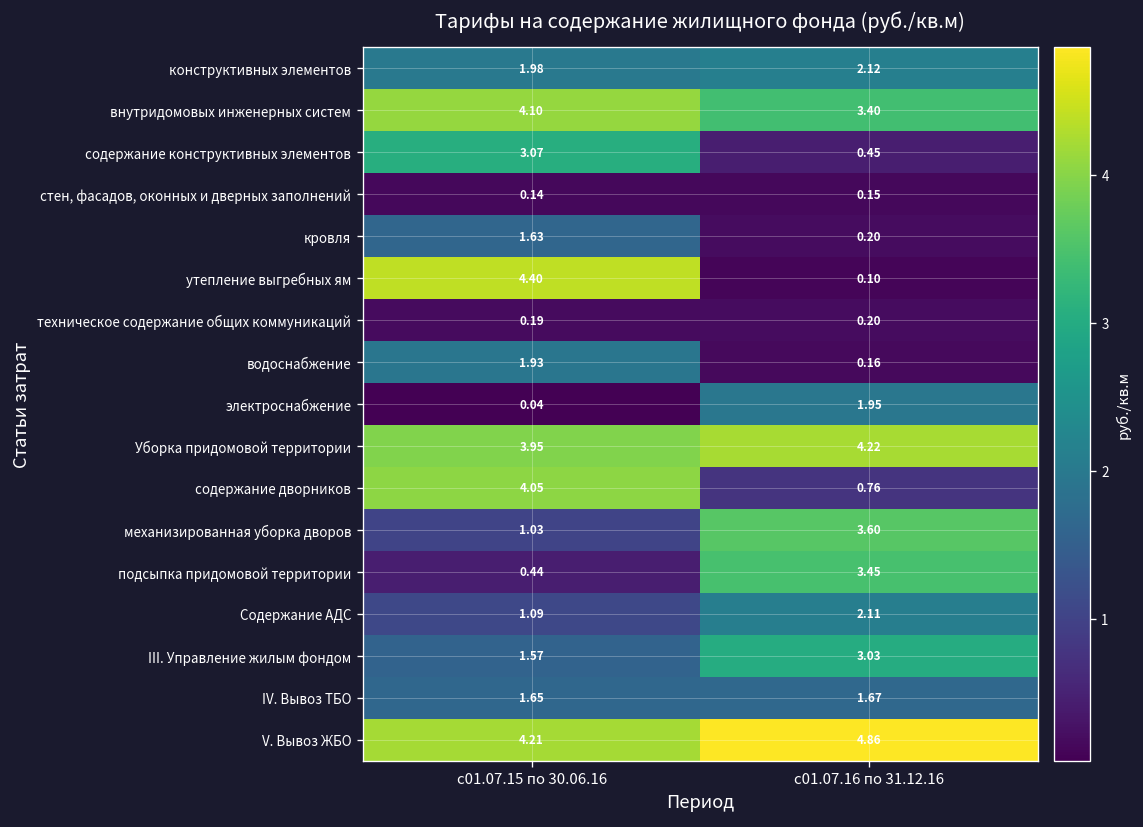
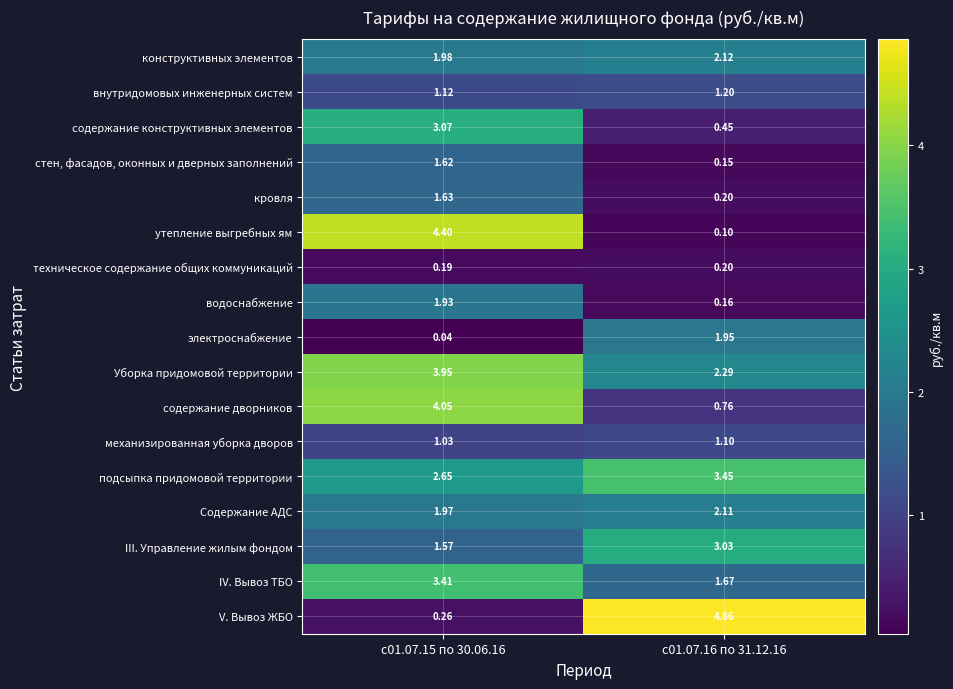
внутридомовых инженерных систем, с01.07.15 по 30.06.16: 4.10 -> 1.12
внутридомовых инженерных систем, с01.07.16 по 31.12.16: 3.40 -> 1.20
стен, фасадов, оконных и дверных заполнений, с01.07.15 по 30.06.16: 0.14 -> 1.62
Уборка придомовой территории, с01.07.16 по 31.12.16: 4.22 -> 2.29
механизированная уборка дворов, с01.07.16 по 31.12.16: 3.60 -> 1.10
подсыпка придомовой территории, с01.07.15 по 30.06.16: 0.44 -> 2.65
Содержание АДС, с01.07.15 по 30.06.16: 1.09 -> 1.97
IV. Вывоз ТБО, с01.07.15 по 30.06.16: 1.65 -> 3.41
V. Вывоз ЖБО, с01.07.15 по 30.06.16: 4.21 -> 0.26
